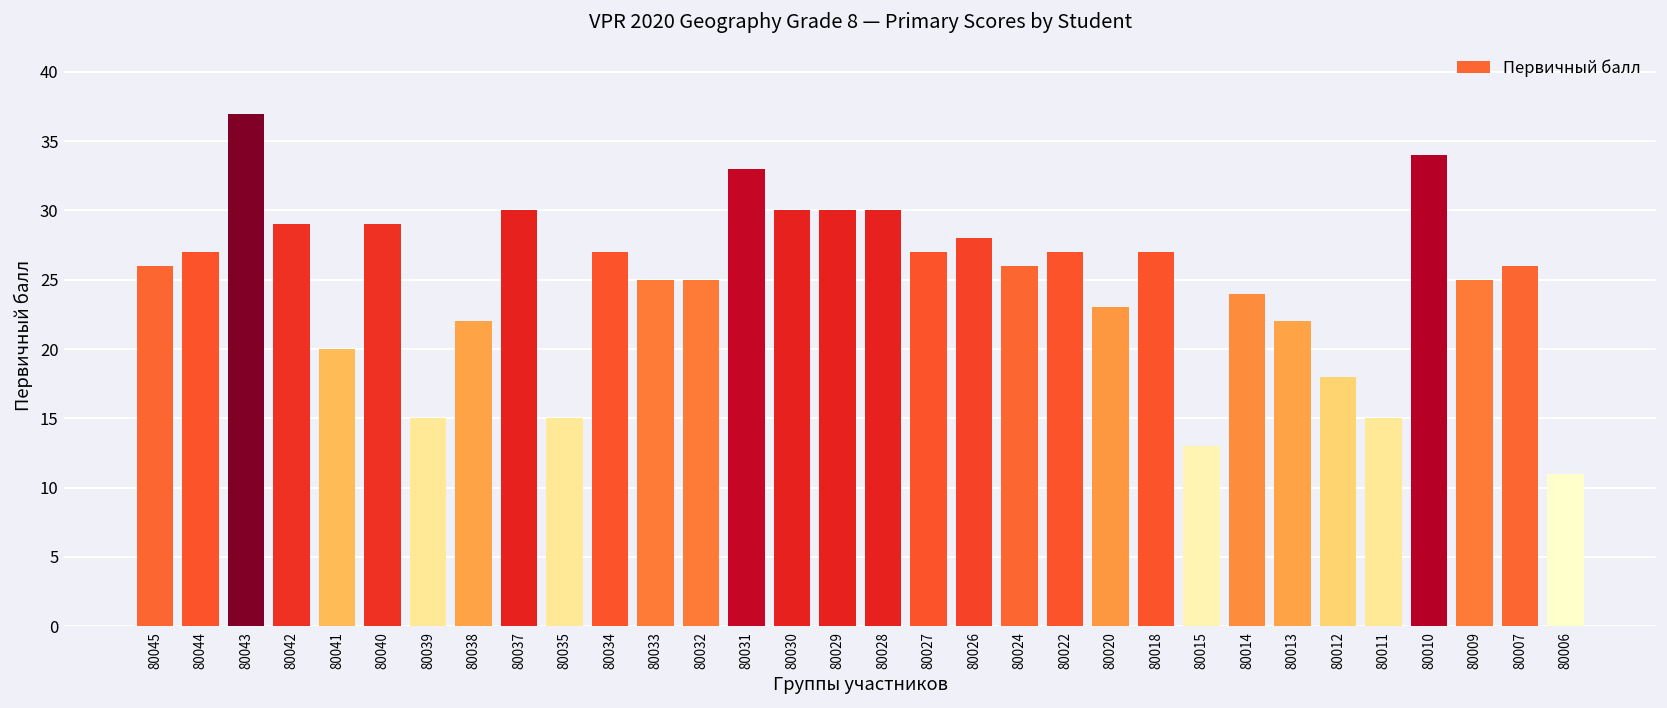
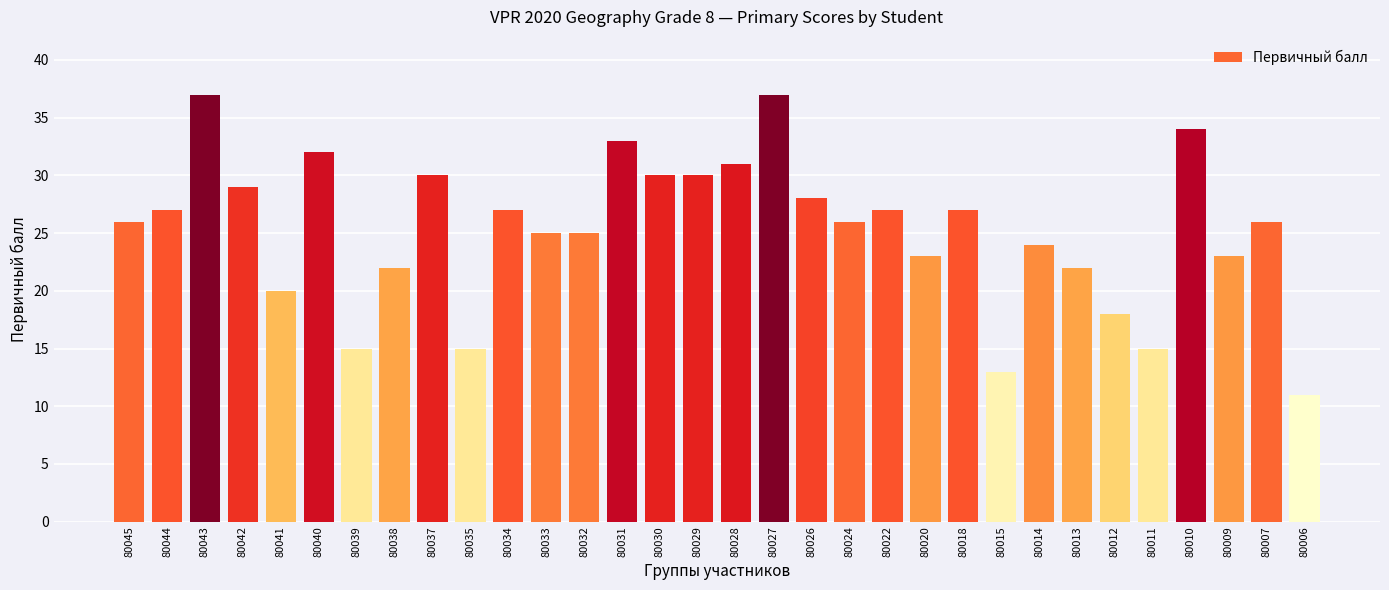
80040: 29 -> 32
80028: 30 -> 31
80027: 27 -> 37
80009: 25 -> 23
